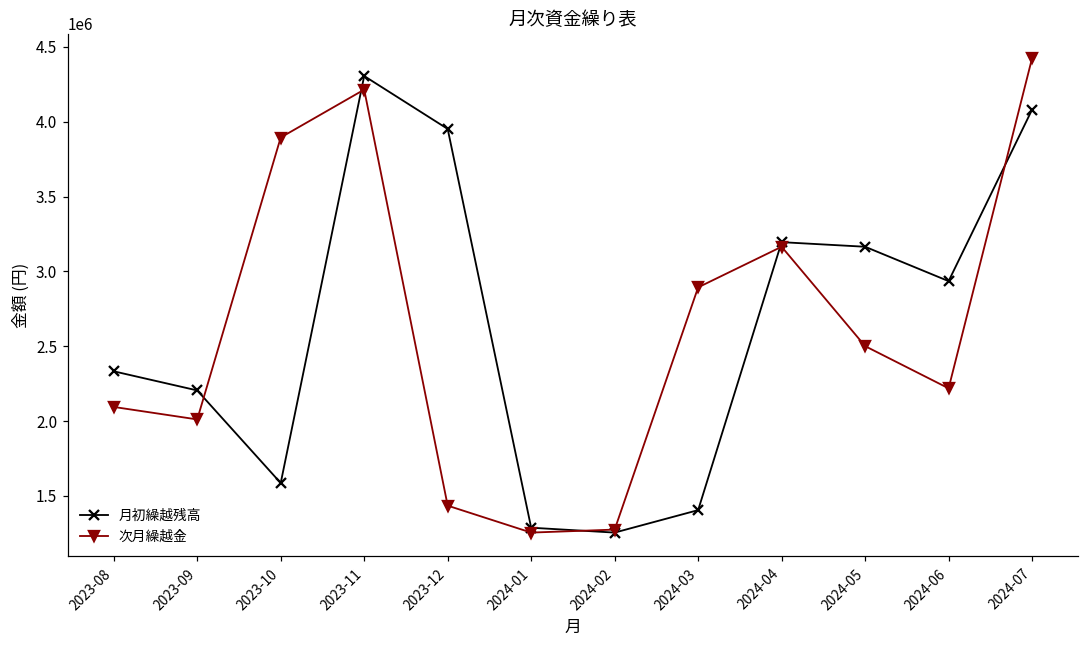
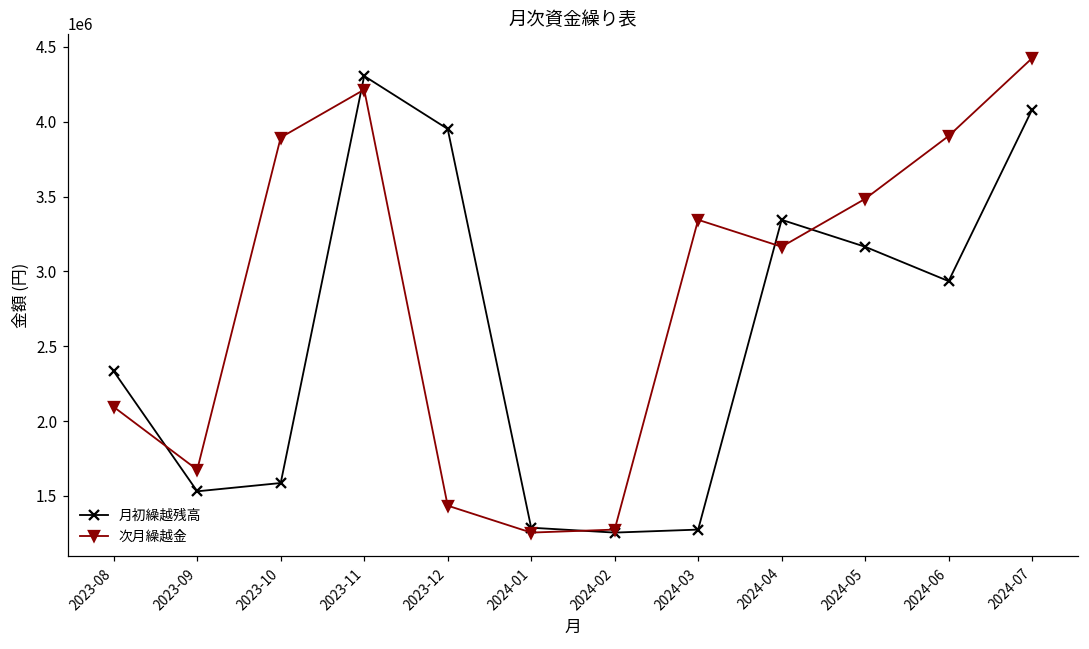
月初繰越残高, 2023-09: 2210000 -> 1530000
次月繰越金, 2023-09: 2010000 -> 1680000
月初繰越残高, 2024-03: 1410000 -> 1280000
次月繰越金, 2024-03: 2890000 -> 3350000
月初繰越残高, 2024-04: 3200000 -> 3350000
次月繰越金, 2024-05: 2500000 -> 3490000
次月繰越金, 2024-06: 2220000 -> 3910000
